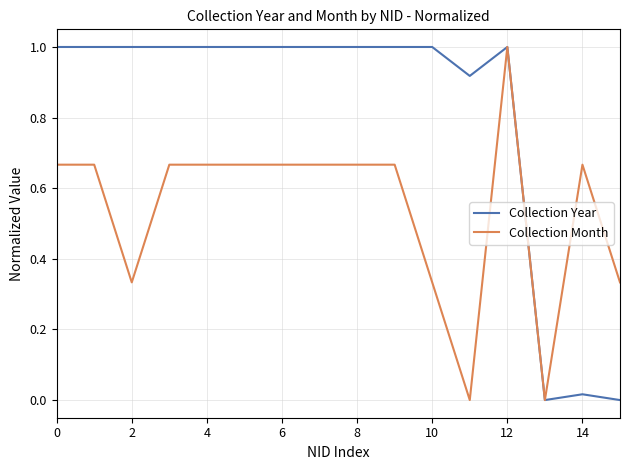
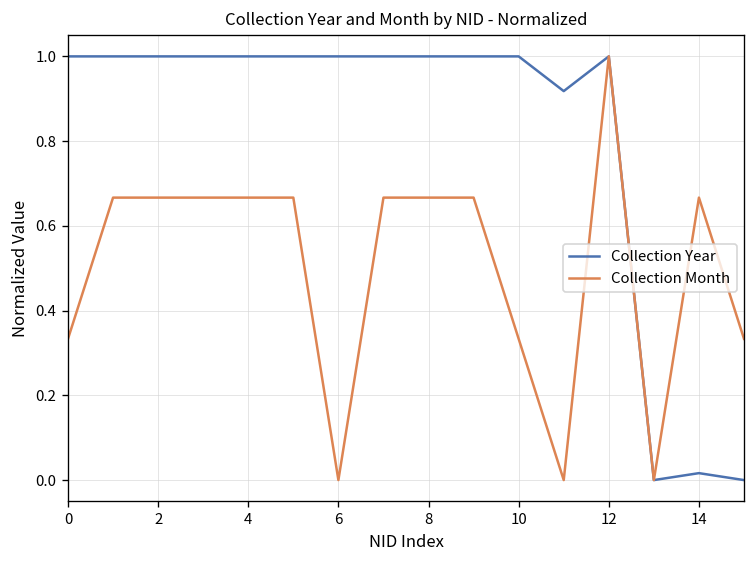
Collection Month, 0: 0.67 -> 0.33
Collection Month, 2: 0.33 -> 0.67
Collection Month, 6: 0.67 -> 0.00
